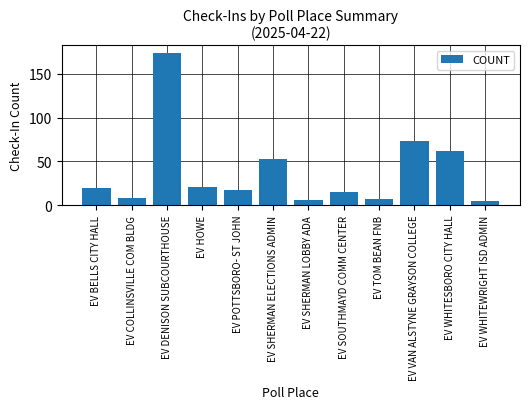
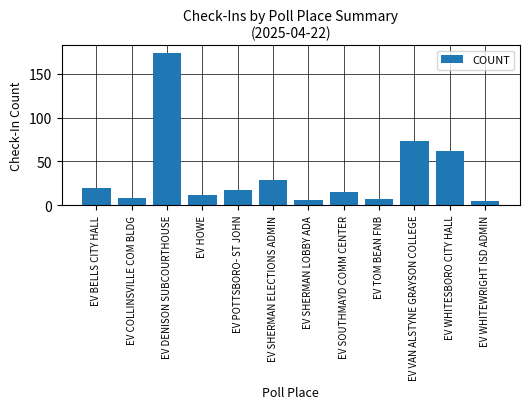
EV HOWE: 20 -> 10
EV SHERMAN ELECTIONS ADMIN: 50 -> 30
